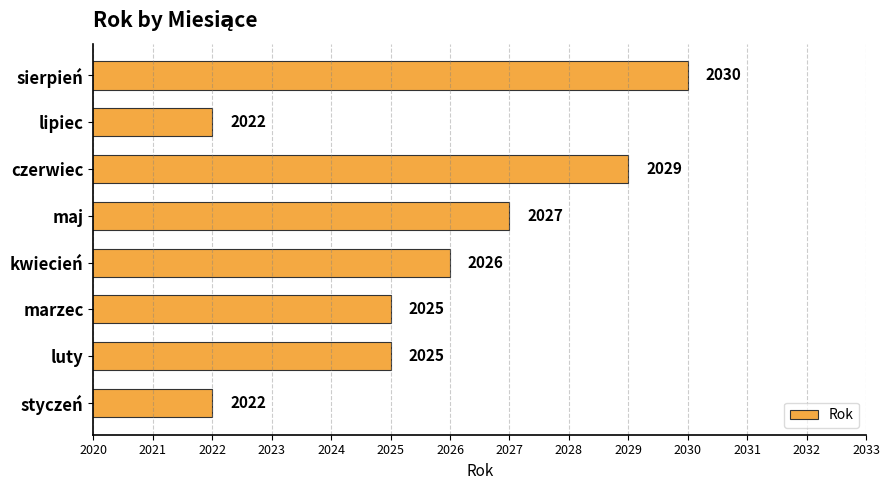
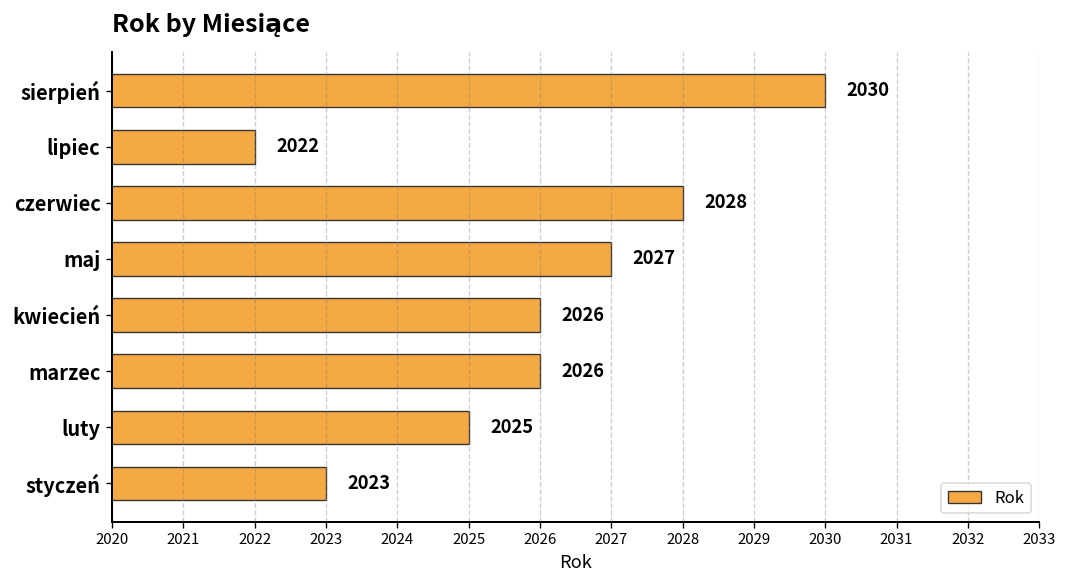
czerwiec: 2029 -> 2028
marzec: 2025 -> 2026
styczeń: 2022 -> 2023
